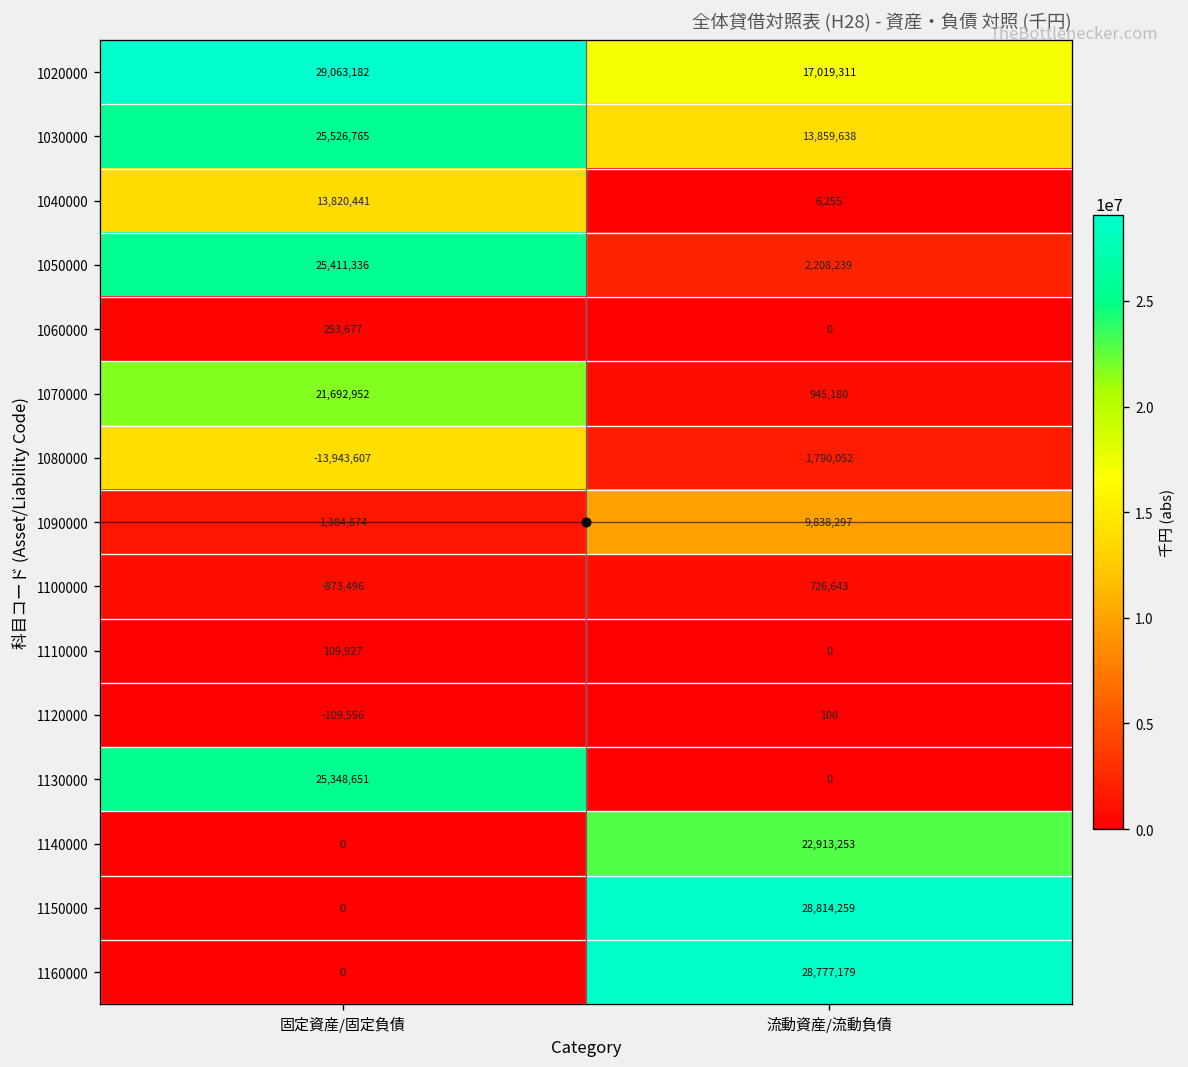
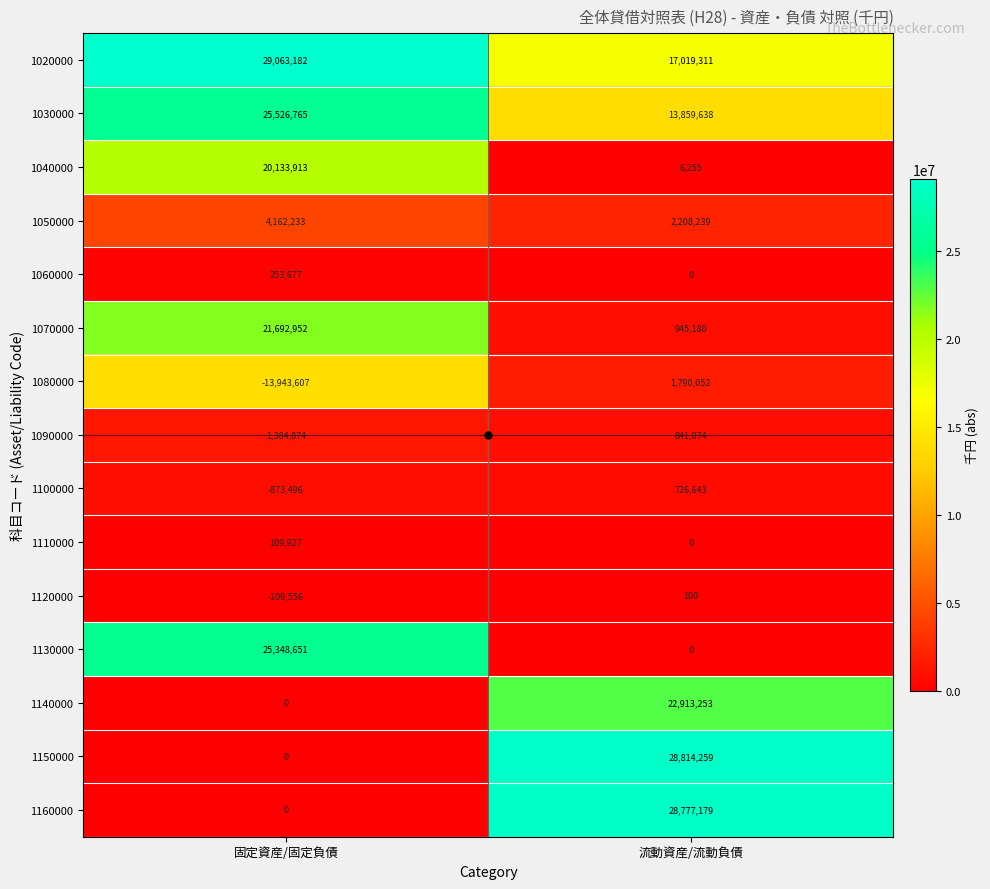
1040000, 固定資産/固定負債: 13,820,441 -> 20,133,913
1050000, 固定資産/固定負債: 25,411,336 -> 4,162,233
1090000, 流動資産/流動負債: 9,838,297 -> 841,074
